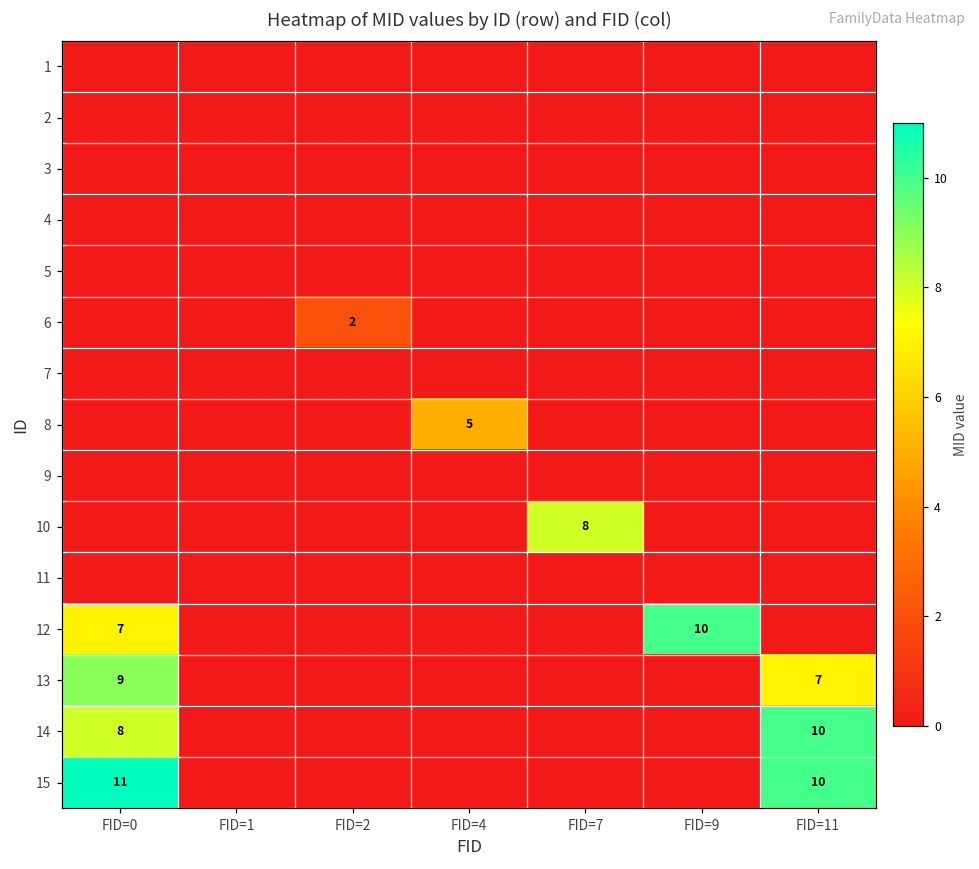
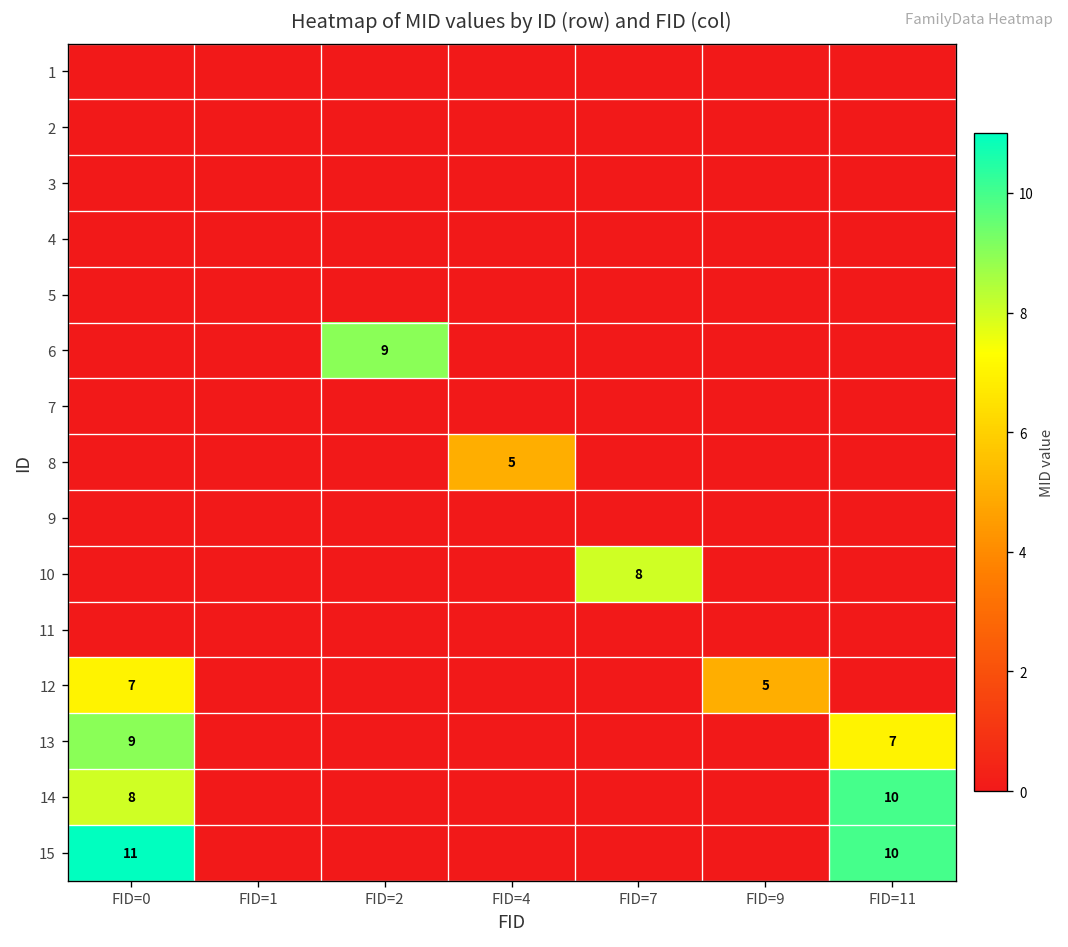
6, FID=2: 2 -> 9
12, FID=9: 10 -> 5
